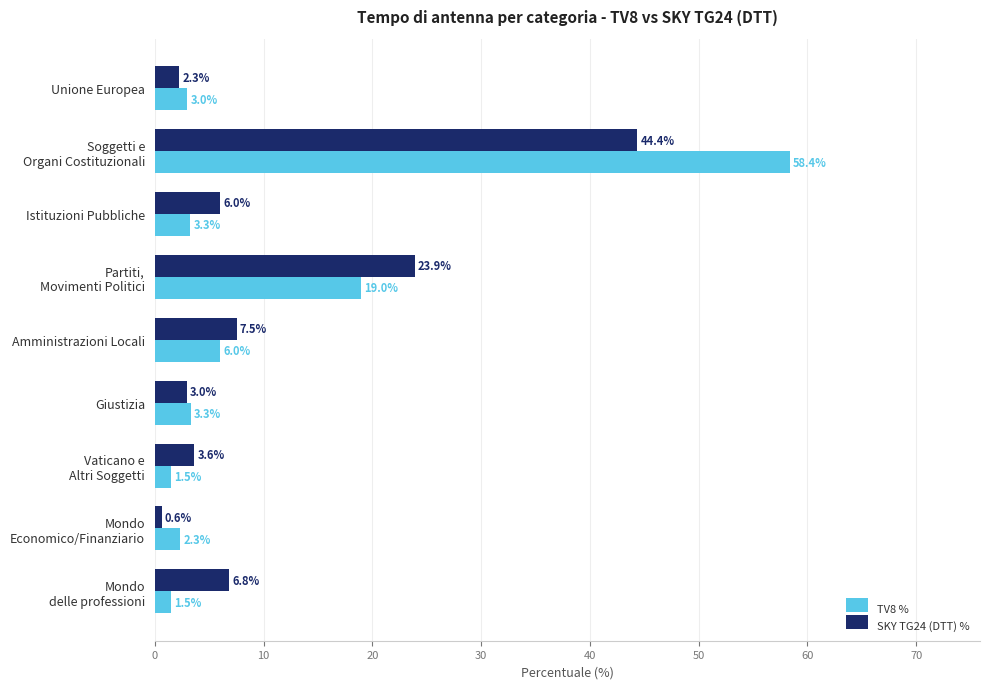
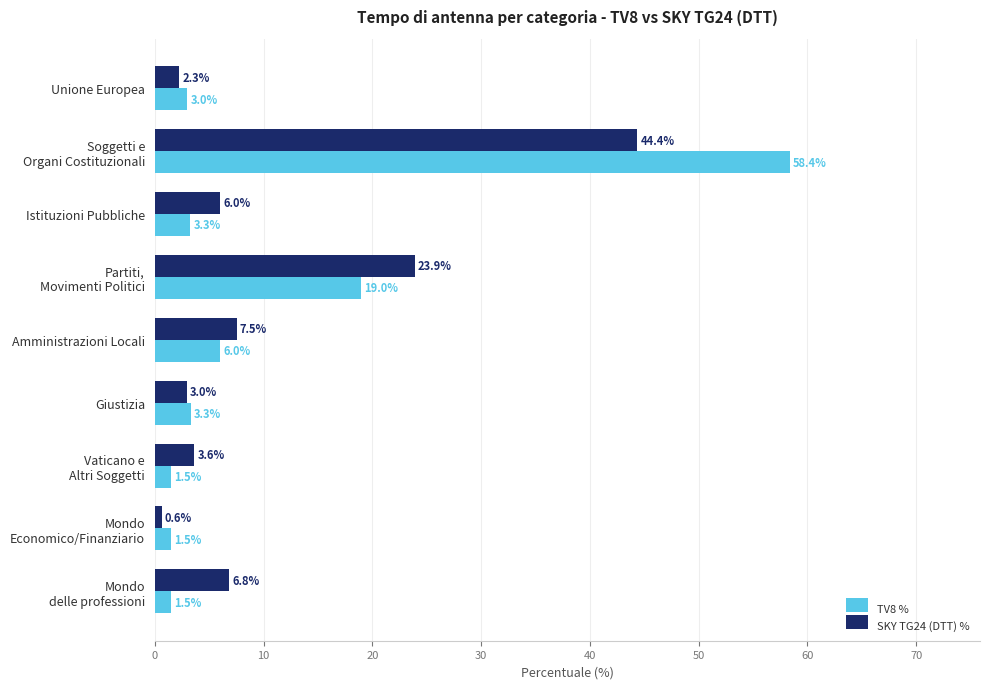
TV8 %, Mondo Economico/Finanziario: 2.3% -> 1.5%
